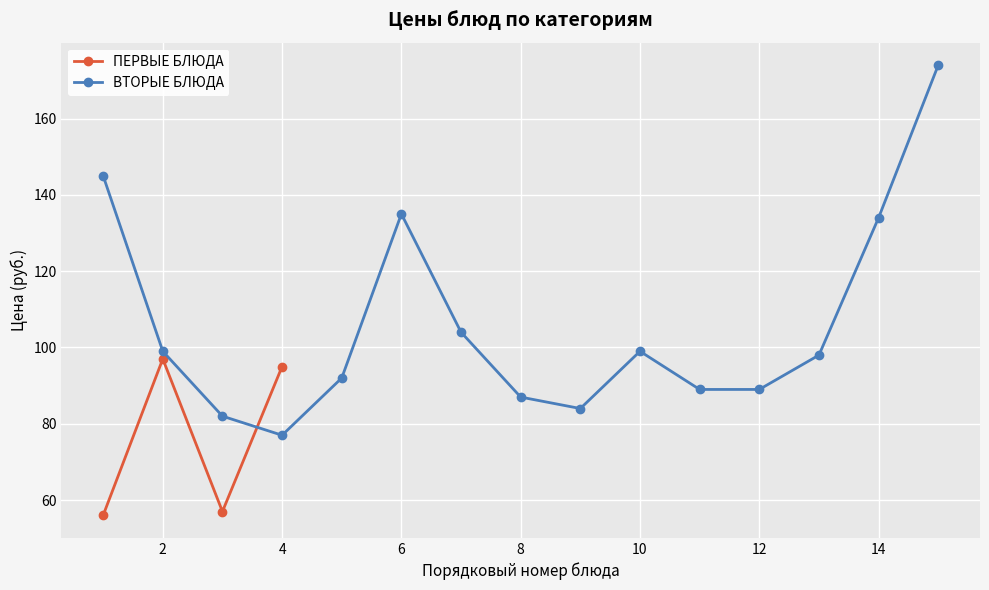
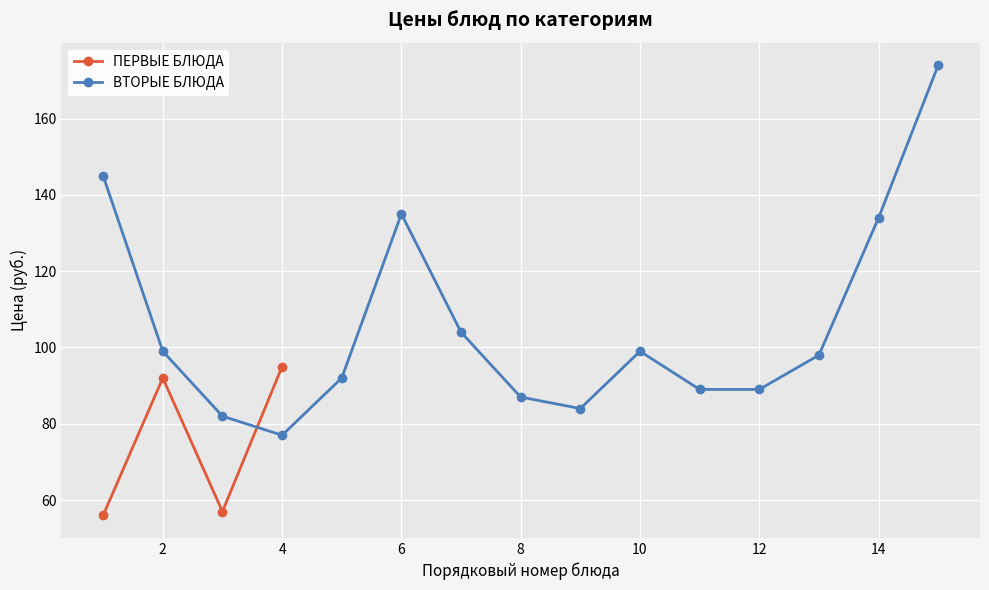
ПЕРВЫЕ БЛЮДА, 2: 97 -> 92
